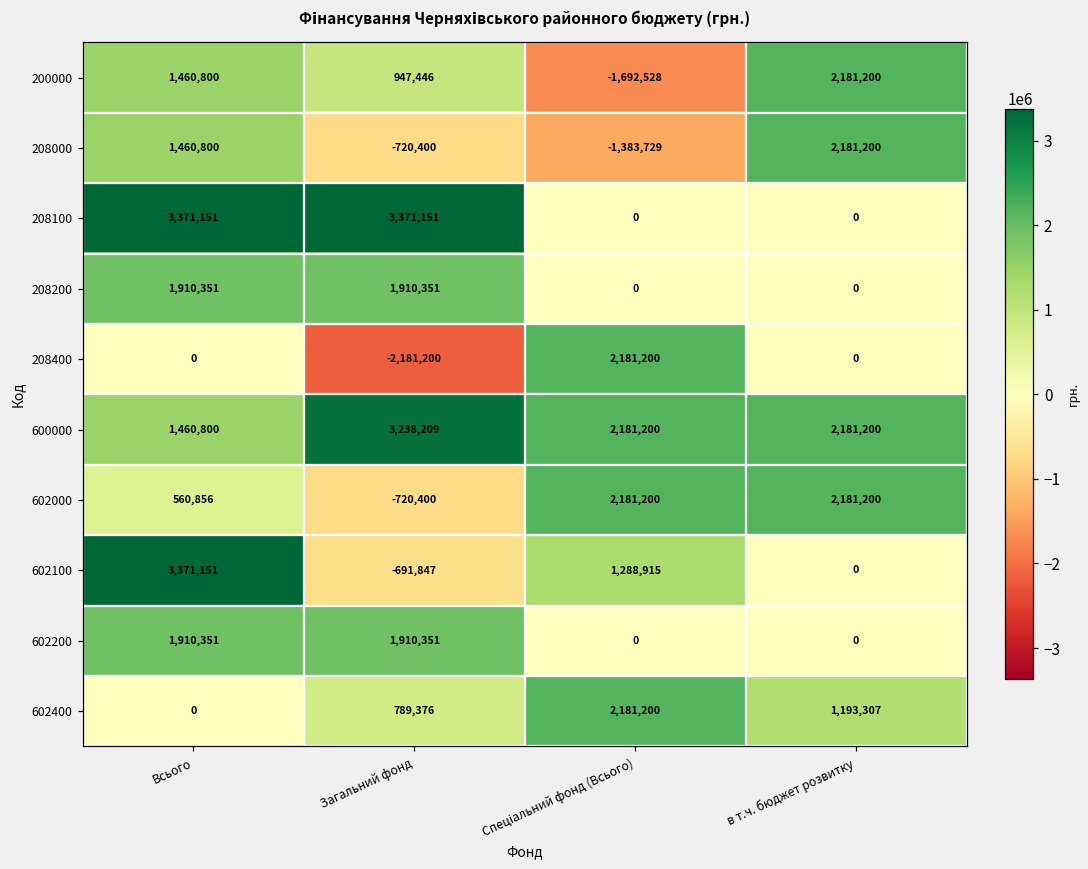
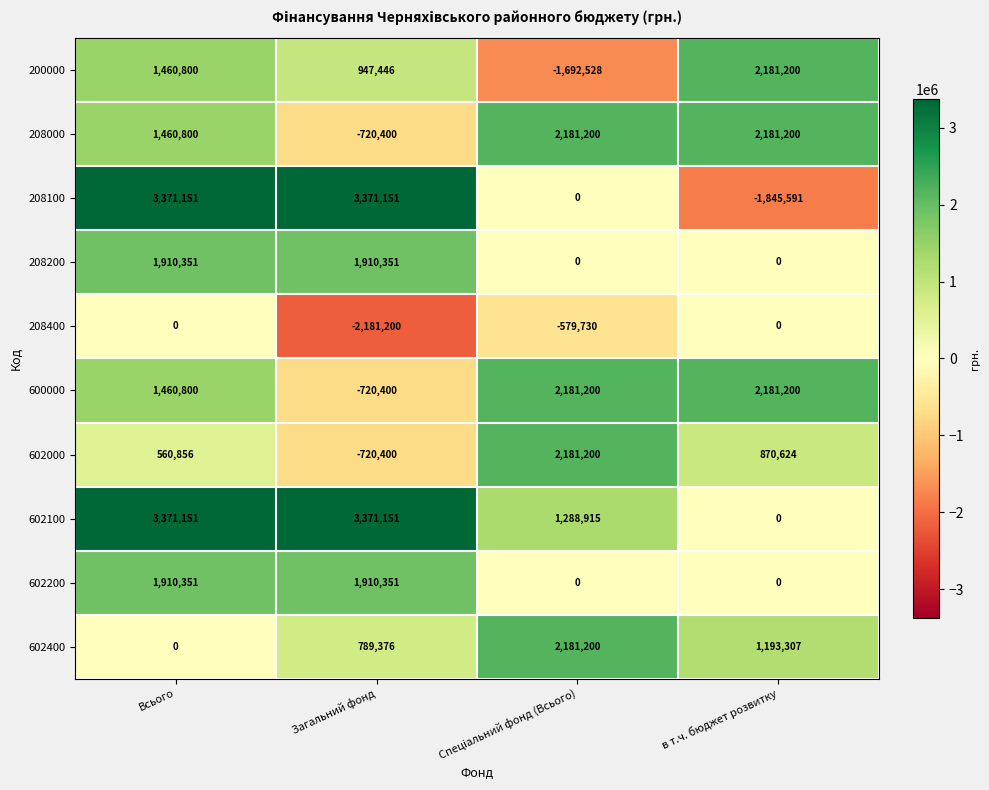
208000, Спеціальний фонд (Всього): -1,383,729 -> 2,181,200
208100, в т.ч. бюджет розвитку: 0 -> -1,845,591
208400, Спеціальний фонд (Всього): 2,181,200 -> -579,730
600000, Загальний фонд: 3,238,209 -> -720,400
602000, в т.ч. бюджет розвитку: 2,181,200 -> 870,624
602100, Загальний фонд: -691,847 -> 3,371,151
